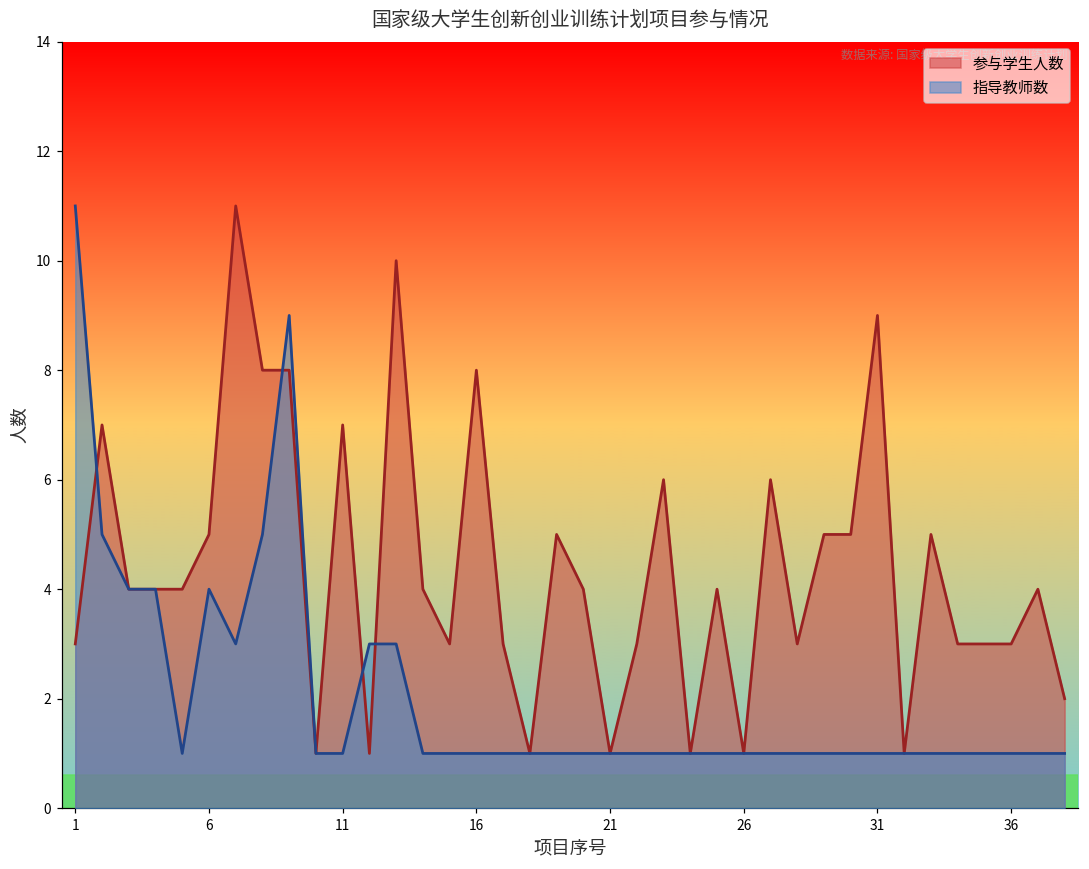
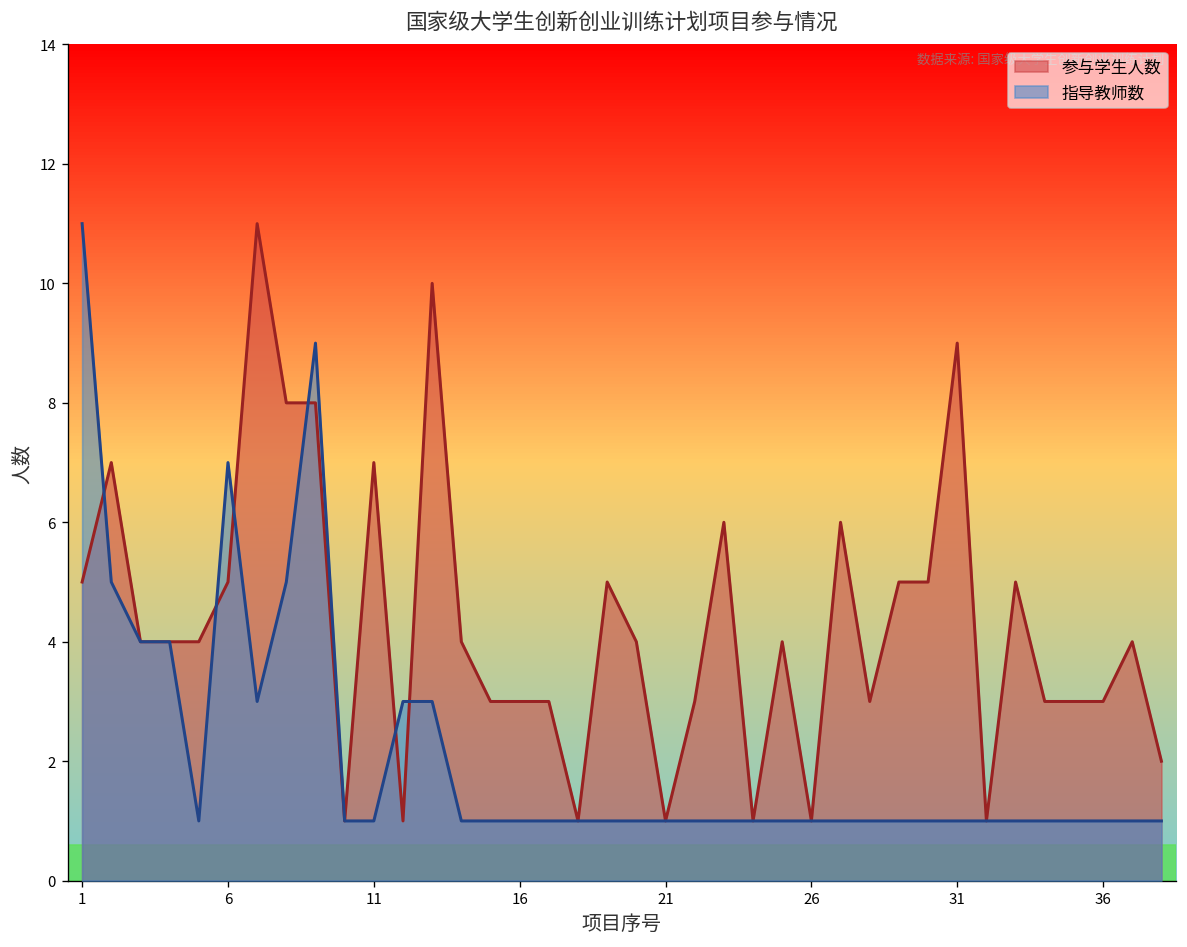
参与学生人数, 1: 3 -> 5
指导教师数, 6: 4 -> 7
参与学生人数, 16: 8 -> 3
